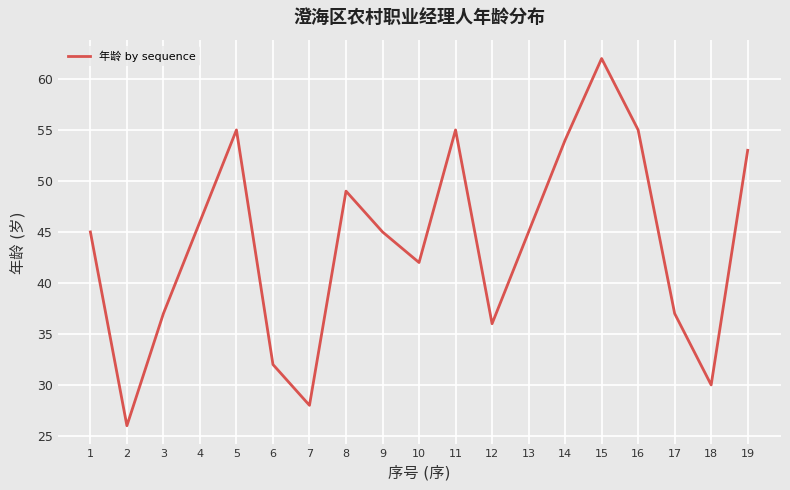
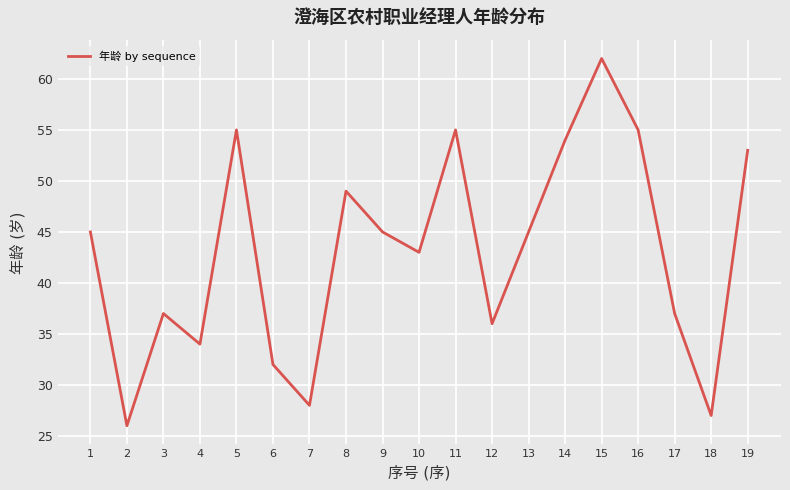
4: 46 -> 34
10: 42 -> 43
18: 30 -> 27
